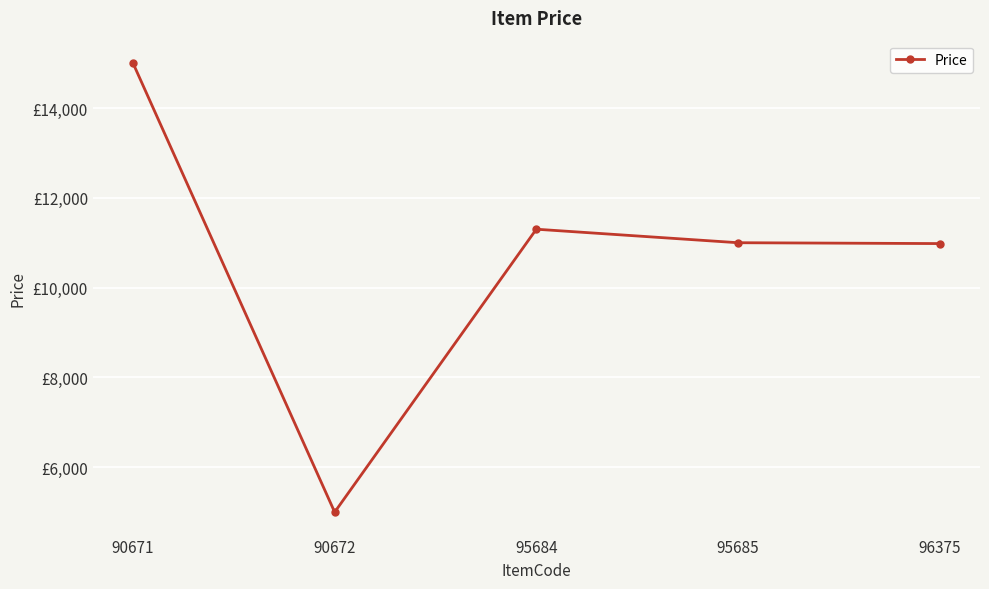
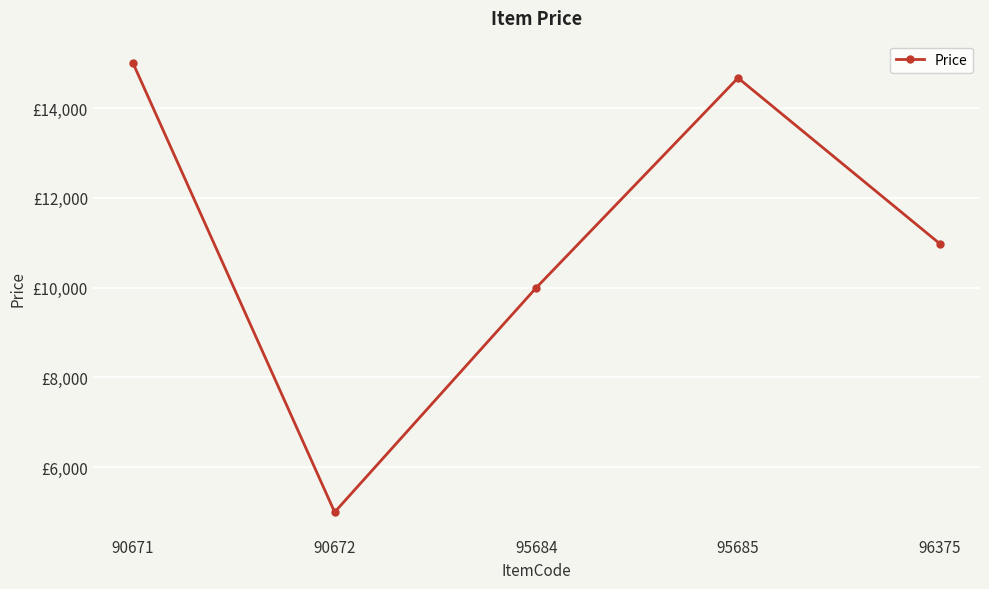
95684: £11,300 -> £10,000
95685: £11,000 -> £14,700
